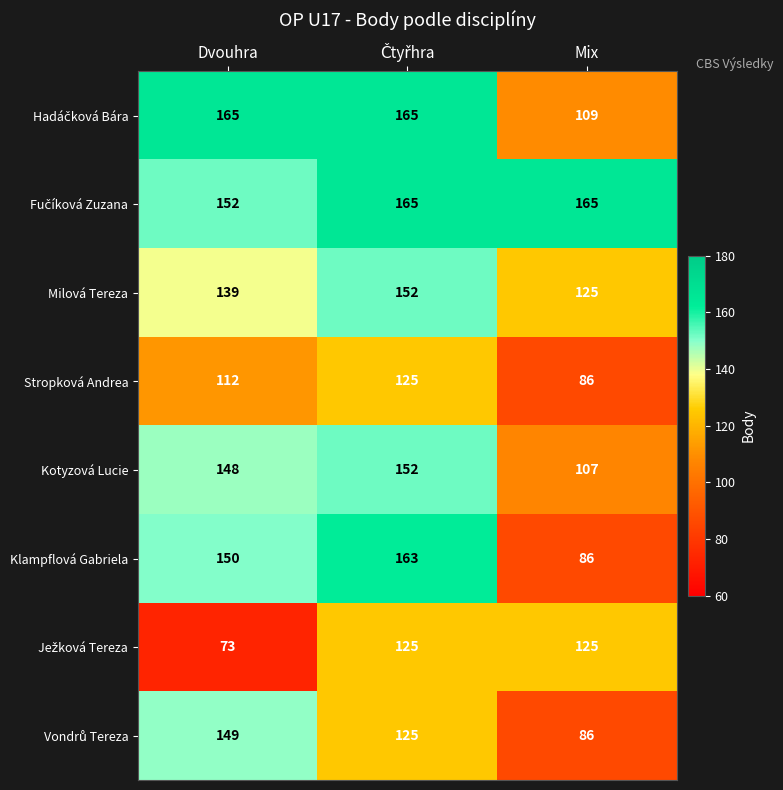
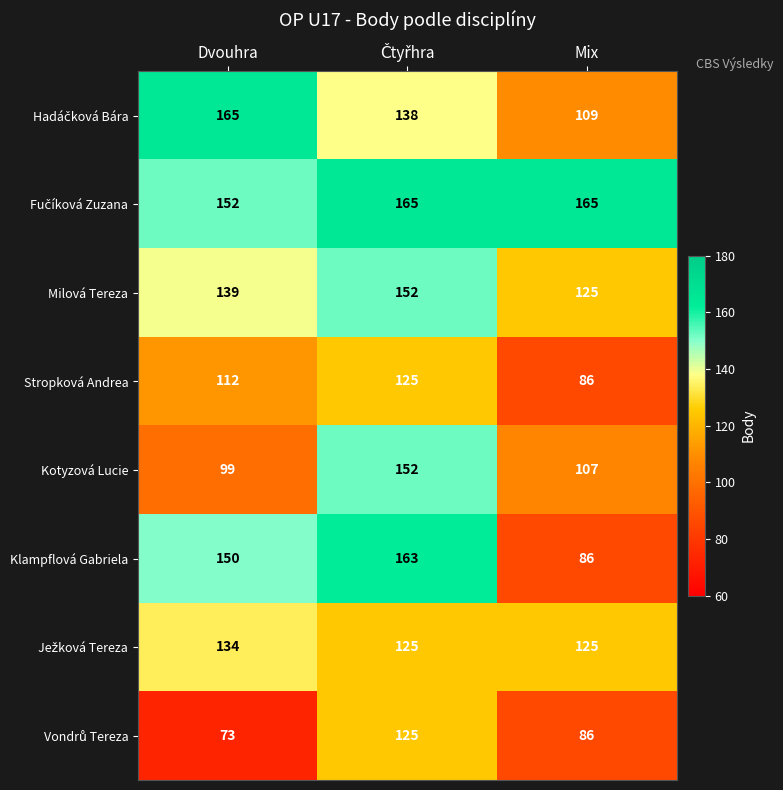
Hadáčková Bára, Čtyřhra: 165 -> 138
Kotyzová Lucie, Dvouhra: 148 -> 99
Ježková Tereza, Dvouhra: 73 -> 134
Vondrů Tereza, Dvouhra: 149 -> 73
